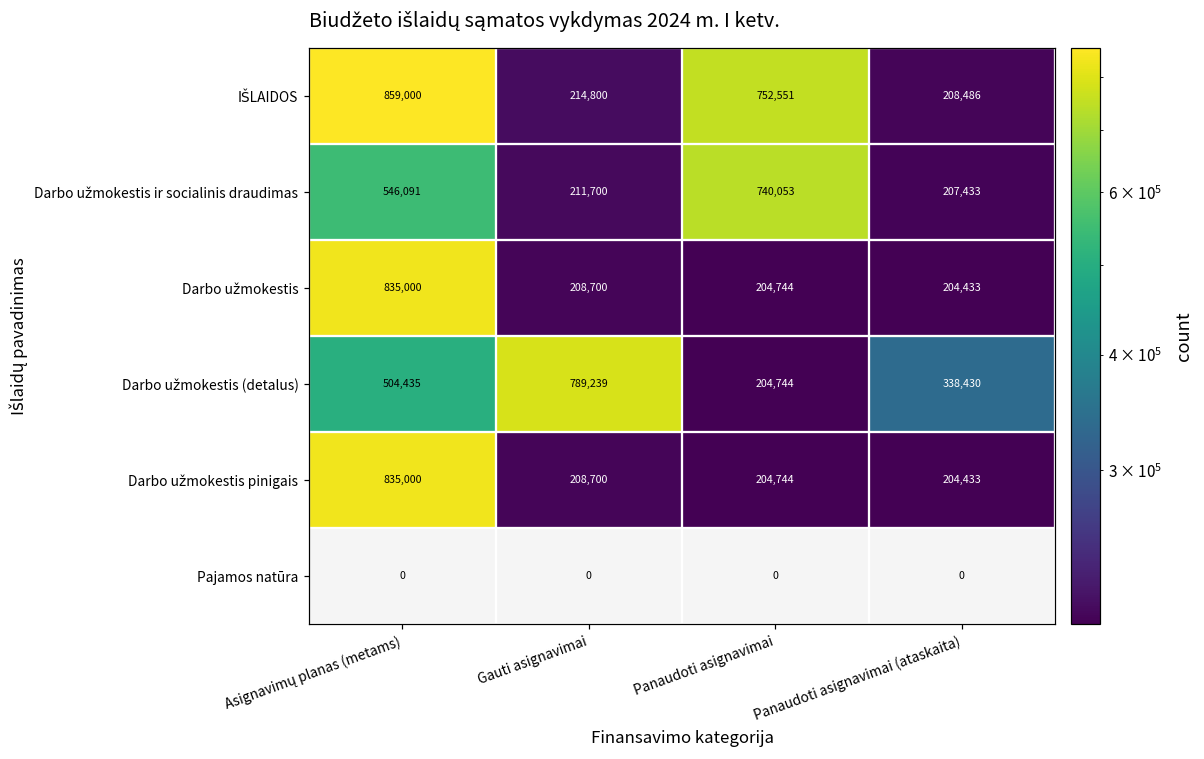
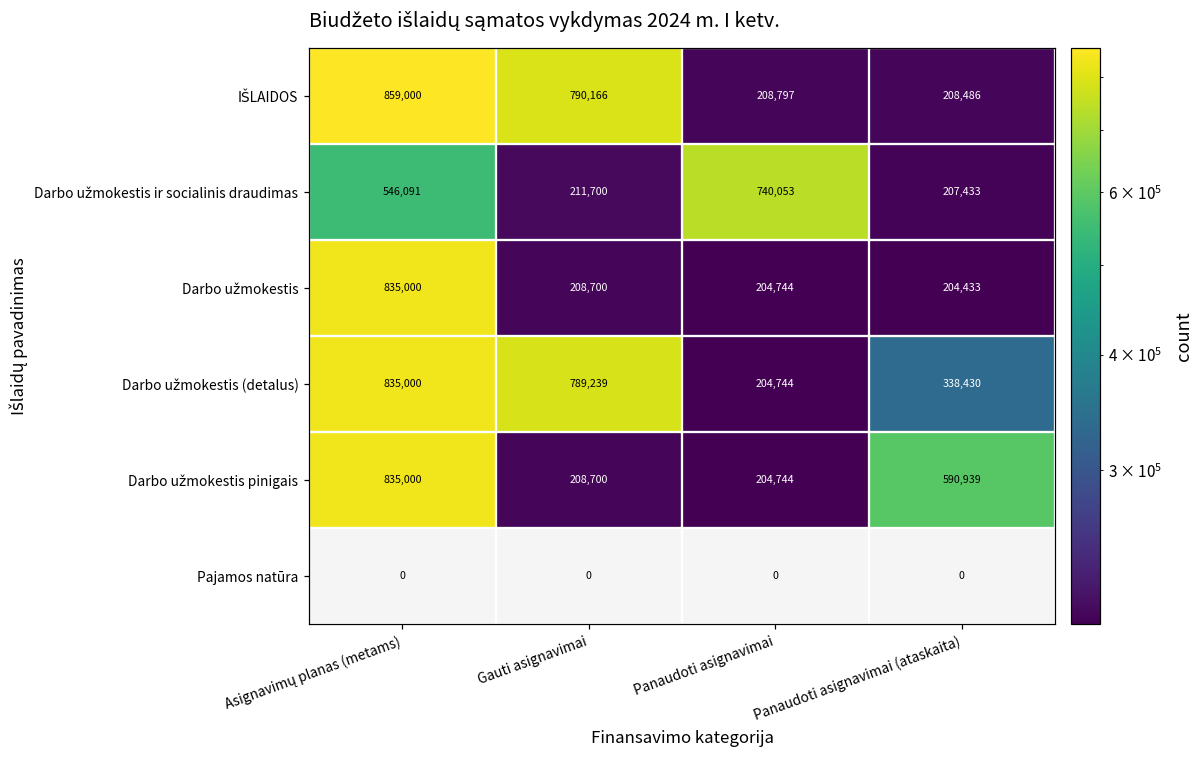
IŠLAIDOS, Gauti asignavimai: 214,800 -> 790,166
IŠLAIDOS, Panaudoti asignavimai: 752,551 -> 208,797
Darbo užmokestis (detalus), Asignavimų planas (metams): 504,435 -> 835,000
Darbo užmokestis pinigais, Panaudoti asignavimai (ataskaita): 204,433 -> 590,939
